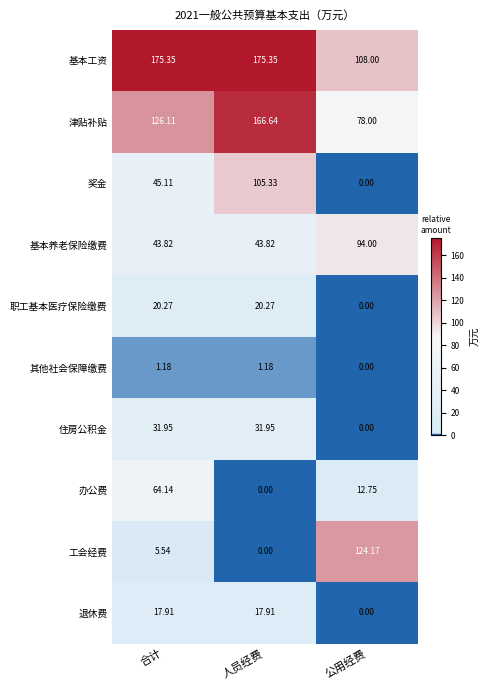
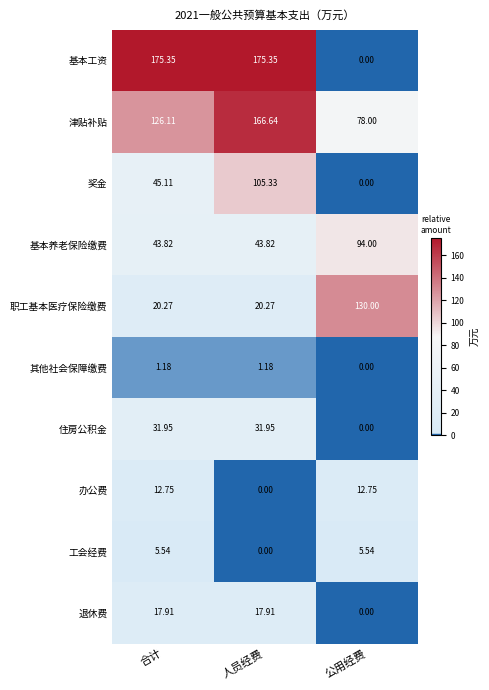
基本工资, 公用经费: 108.00 -> 0.00
职工基本医疗保险缴费, 公用经费: 0.00 -> 130.00
办公费, 合计: 64.14 -> 12.75
工会经费, 公用经费: 124.17 -> 5.54
